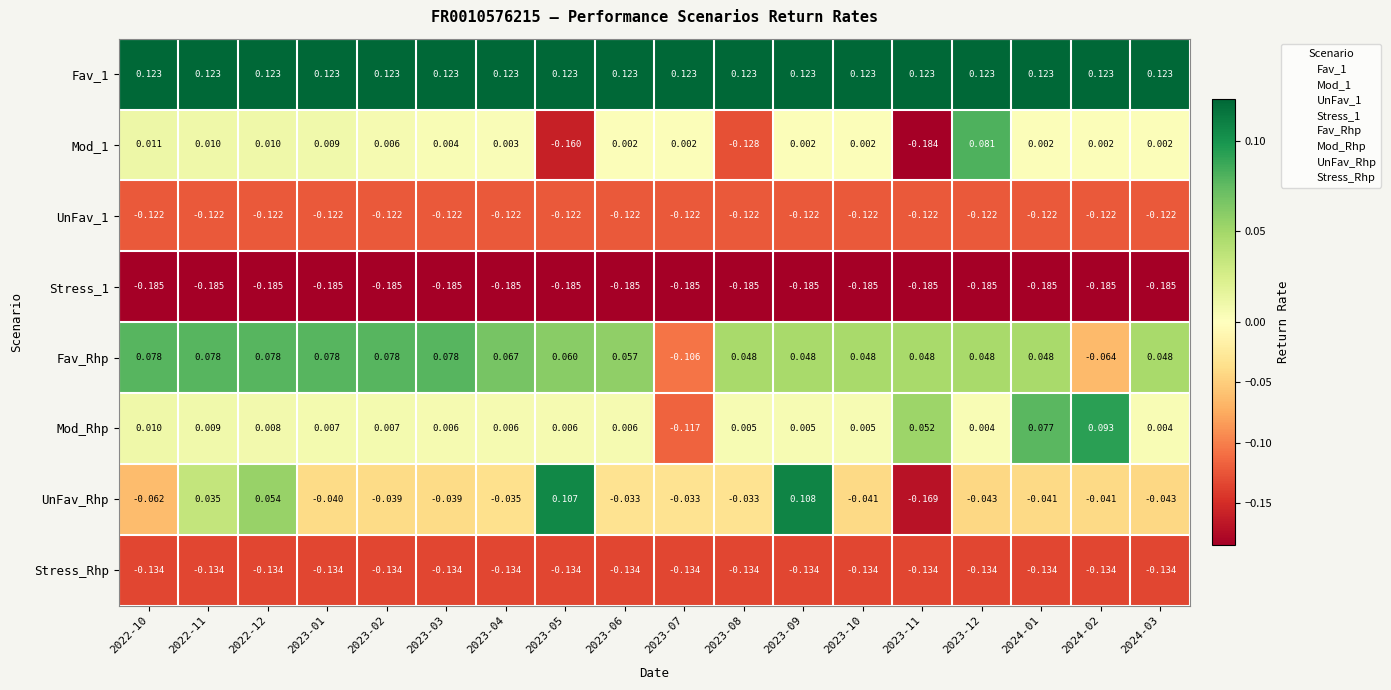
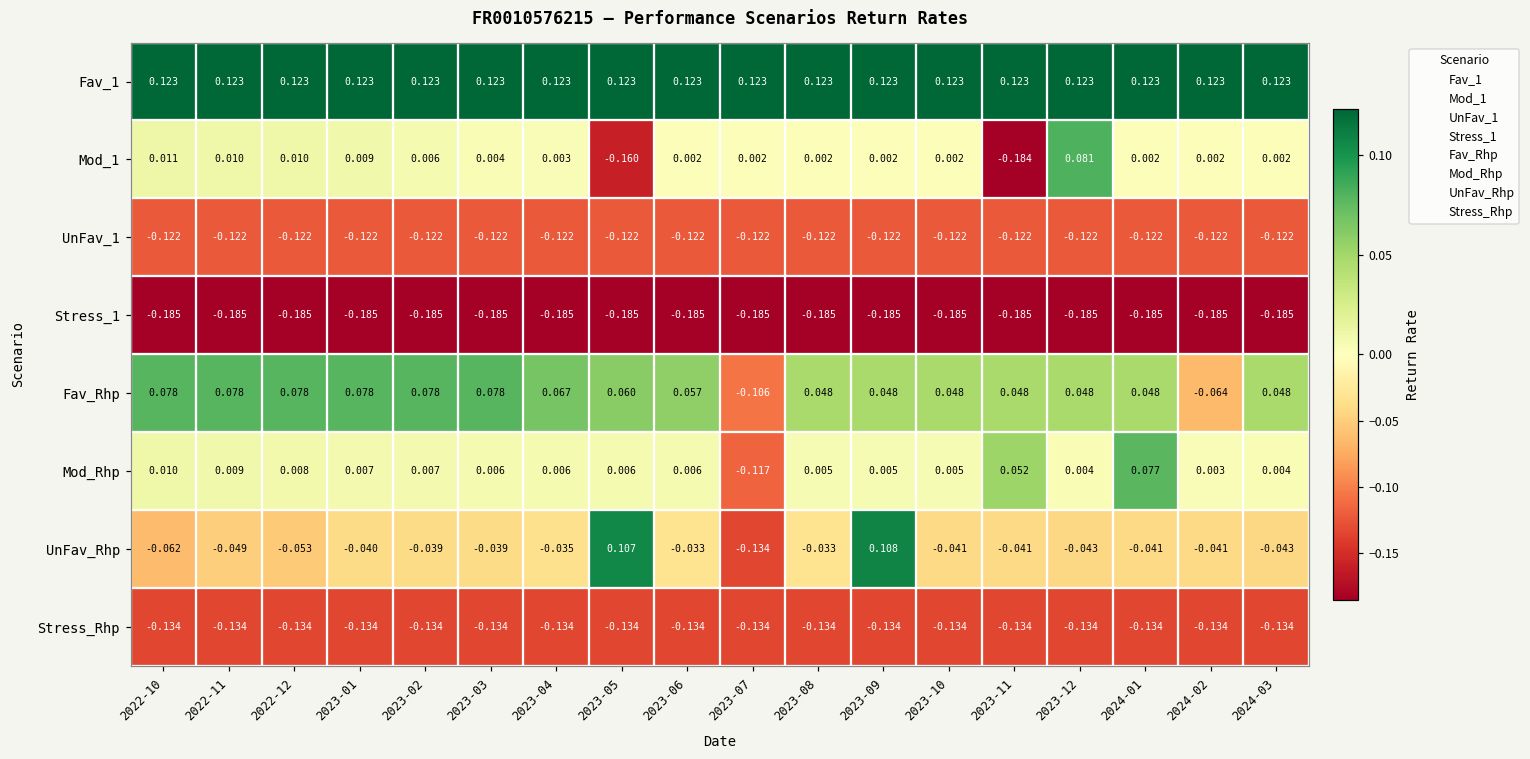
Mod_1, 2023-08: -0.128 -> 0.002
Mod_Rhp, 2024-02: 0.093 -> 0.003
UnFav_Rhp, 2022-11: 0.035 -> -0.049
UnFav_Rhp, 2022-12: 0.054 -> -0.053
UnFav_Rhp, 2023-07: -0.033 -> -0.134
UnFav_Rhp, 2023-11: -0.169 -> -0.041
